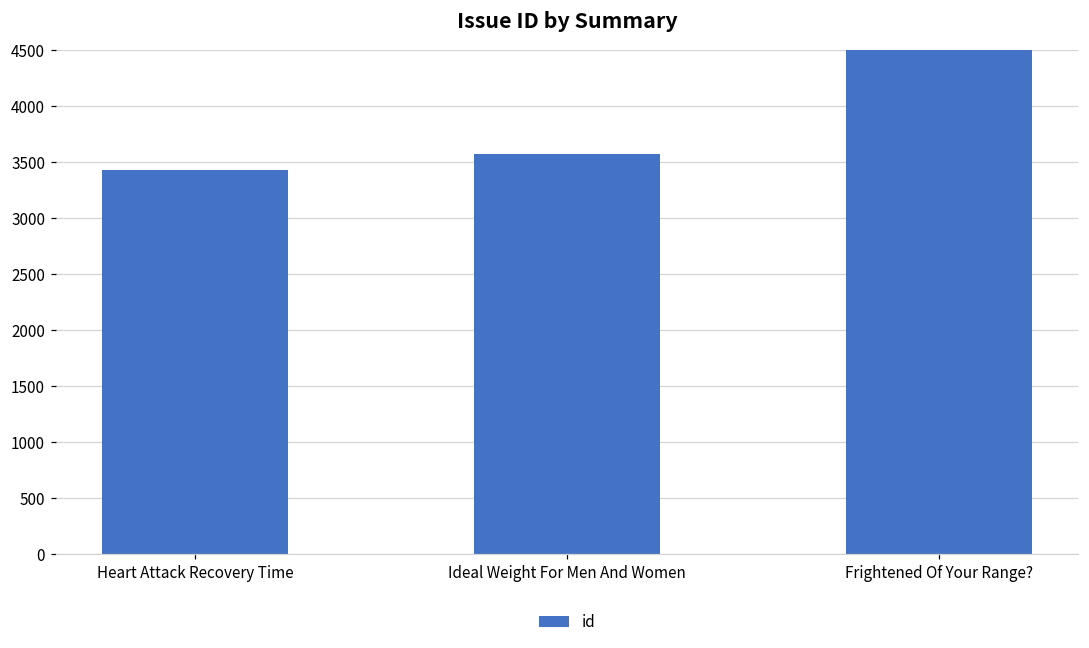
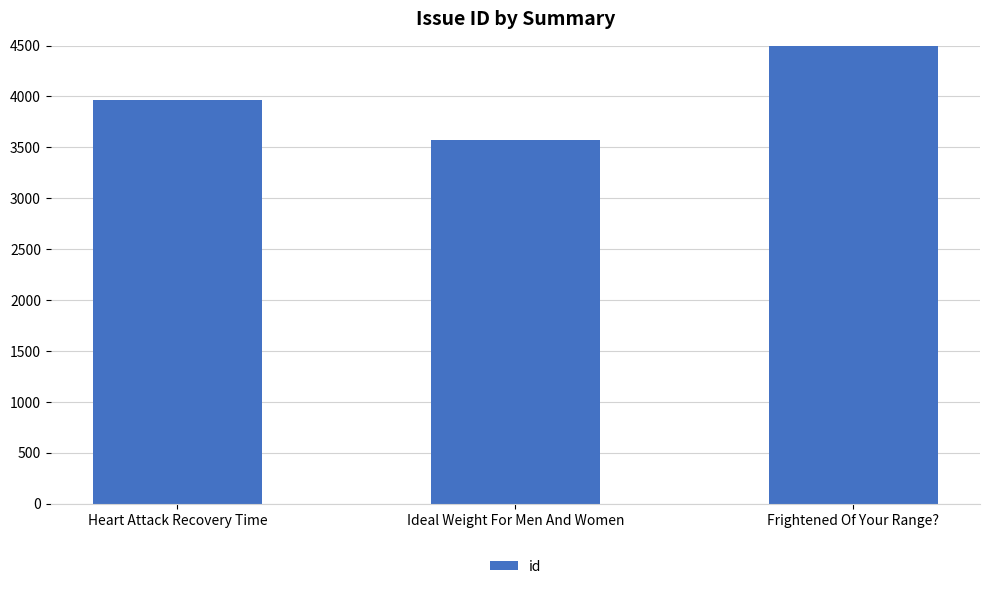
Heart Attack Recovery Time: 3430 -> 3970
